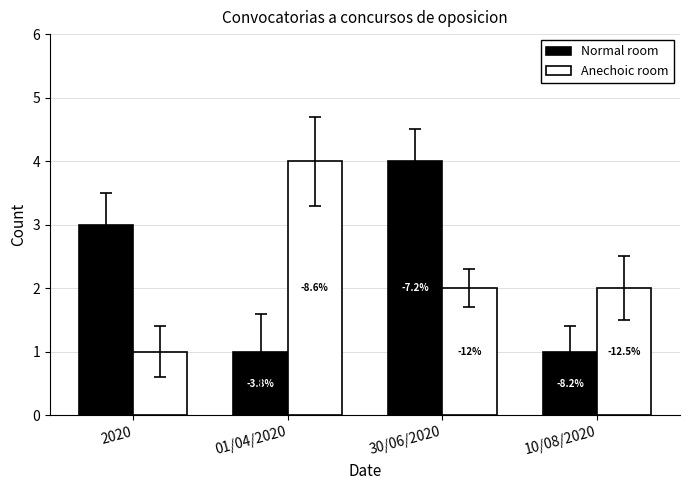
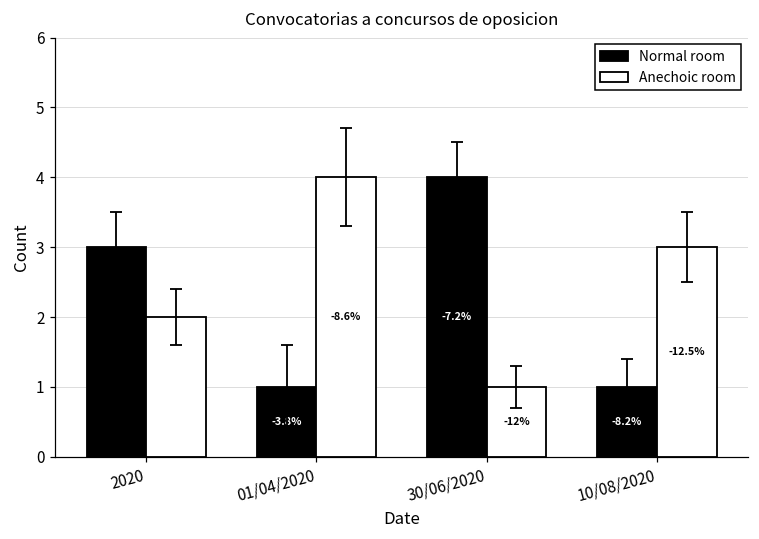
Anechoic room, 2020: 1 -> 2
Anechoic room, 30/06/2020: 2 -> 1
Anechoic room, 10/08/2020: 2 -> 3
